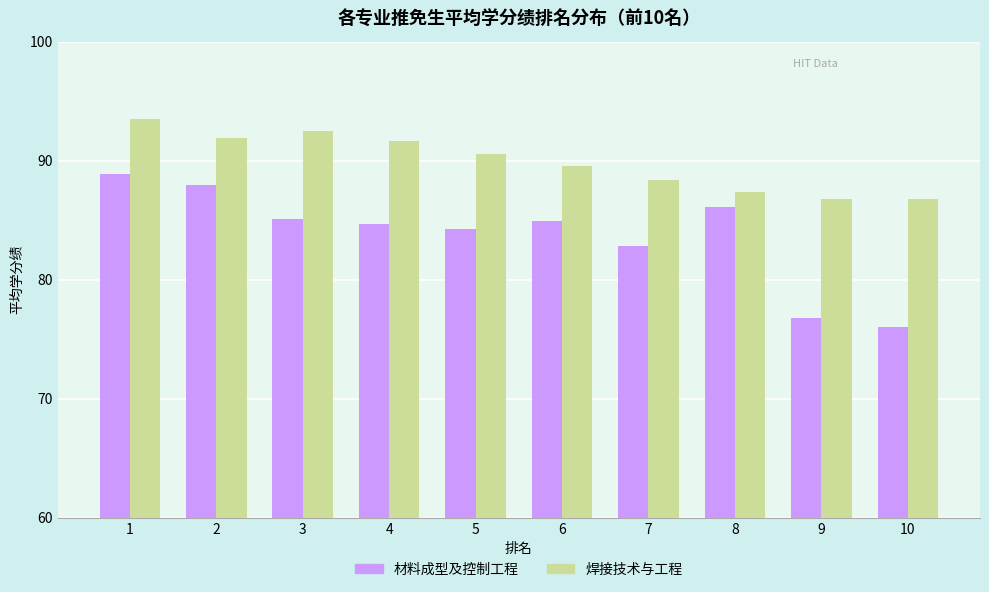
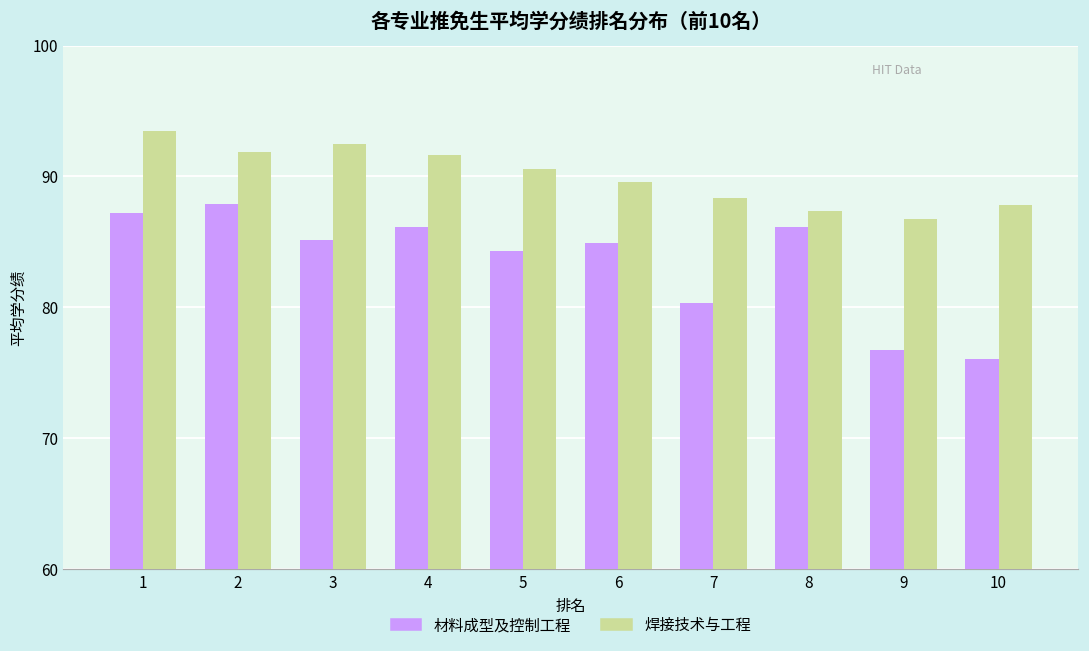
材料成型及控制工程, 1: 88.9 -> 87.2
材料成型及控制工程, 4: 84.7 -> 86.1
材料成型及控制工程, 7: 82.8 -> 80.3
焊接技术与工程, 10: 86.7 -> 87.8
